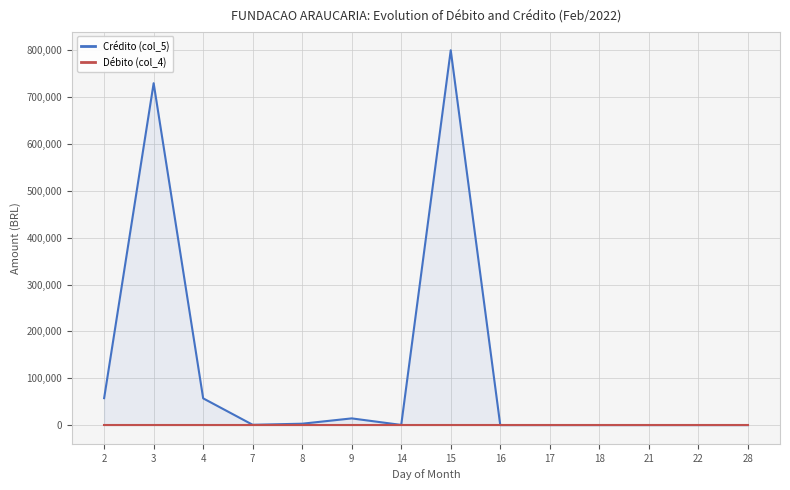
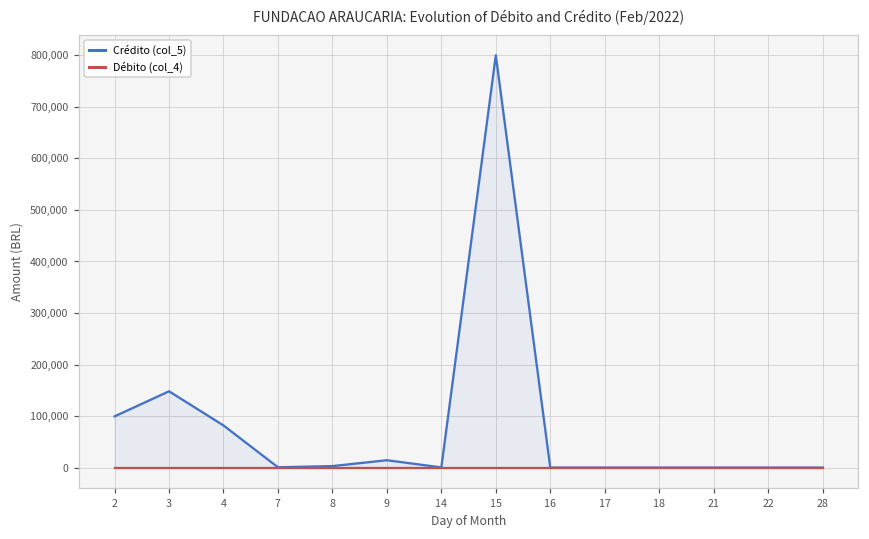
Crédito (col_5), 2: 60,000 -> 100,000
Crédito (col_5), 3: 730,000 -> 150,000
Crédito (col_5), 4: 60,000 -> 80,000
